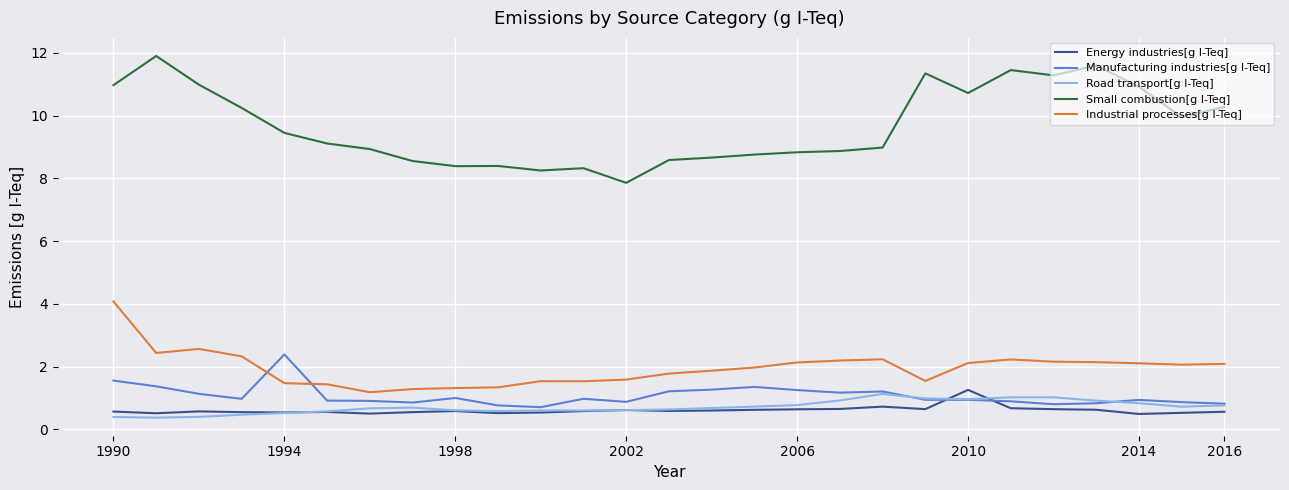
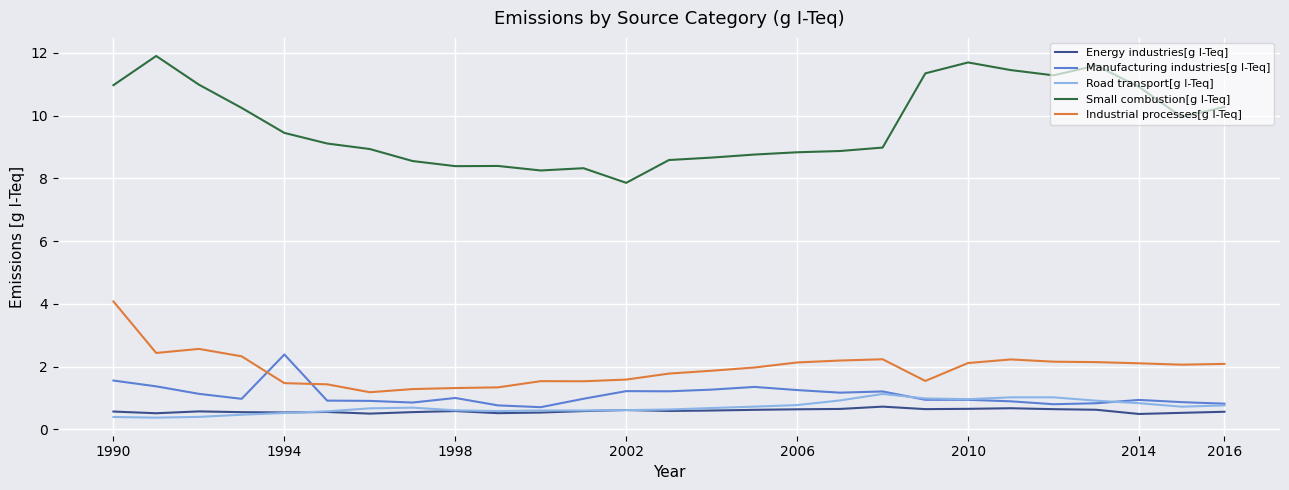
Manufacturing industries[g I-Teq], 2002: 0.9 -> 1.2
Energy industries[g I-Teq], 2010: 1.3 -> 0.7
Small combustion[g I-Teq], 2010: 10.7 -> 11.7
